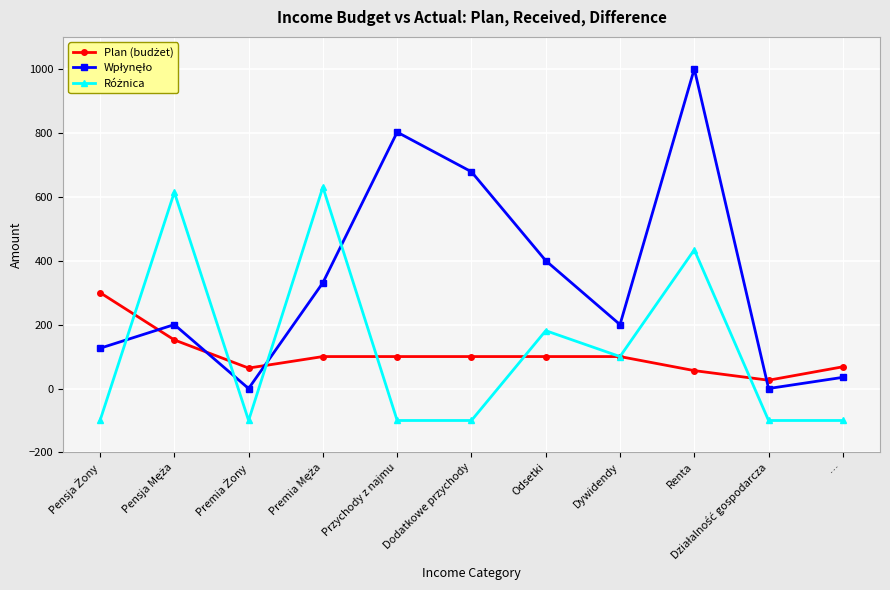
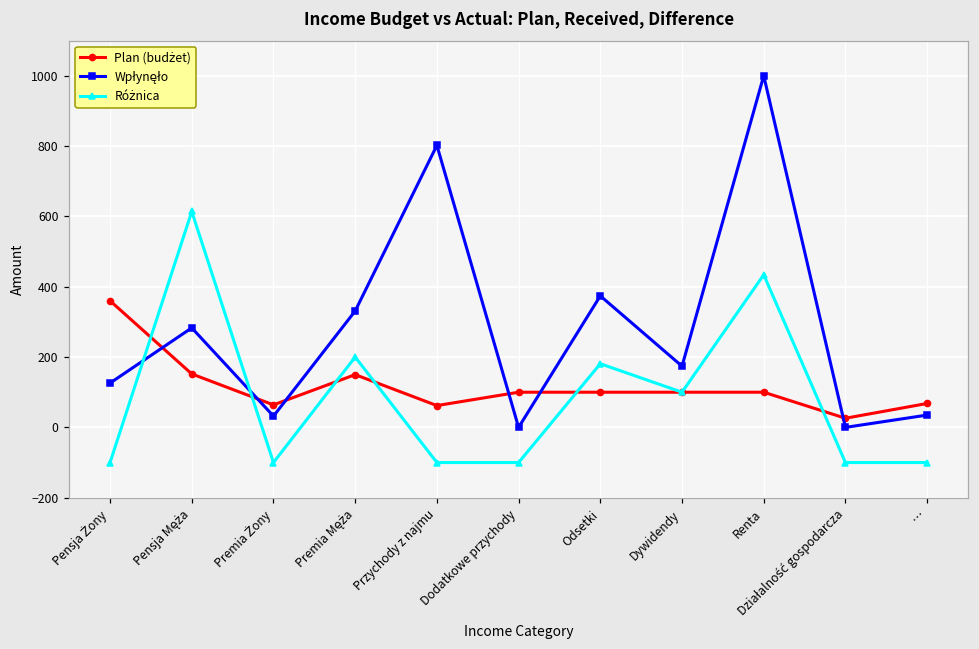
Plan (budżet), Pensja Żony: 300 -> 360
Wpłynęło, Pensja Męża: 200 -> 280
Wpłynęło, Premia Żony: 0 -> 30
Plan (budżet), Premia Męża: 100 -> 150
Różnica, Premia Męża: 630 -> 200
Plan (budżet), Przychody z najmu: 100 -> 60
Wpłynęło, Dodatkowe przychody: 680 -> 0
Wpłynęło, Odsetki: 400 -> 370
Wpłynęło, Dywidendy: 200 -> 170
Plan (budżet), Renta: 60 -> 100
